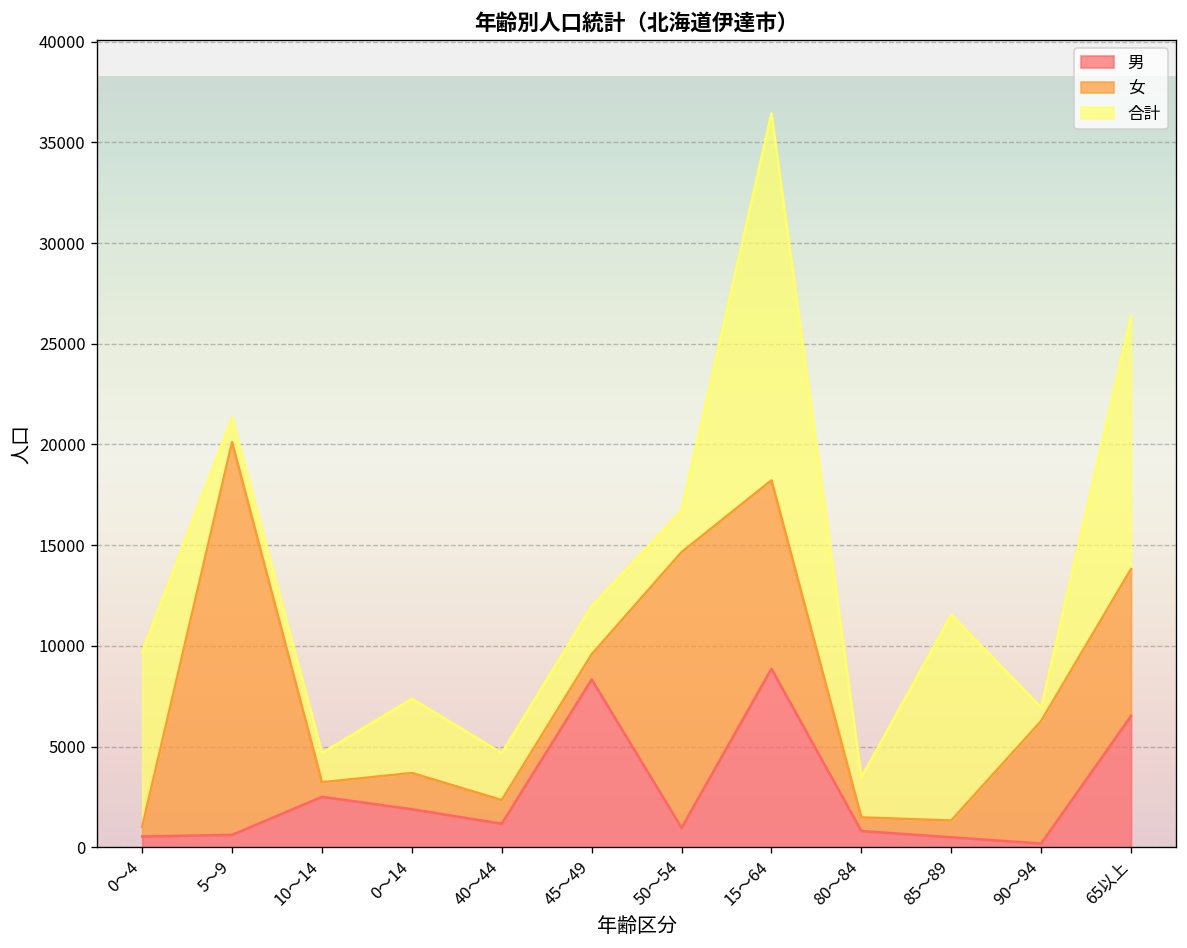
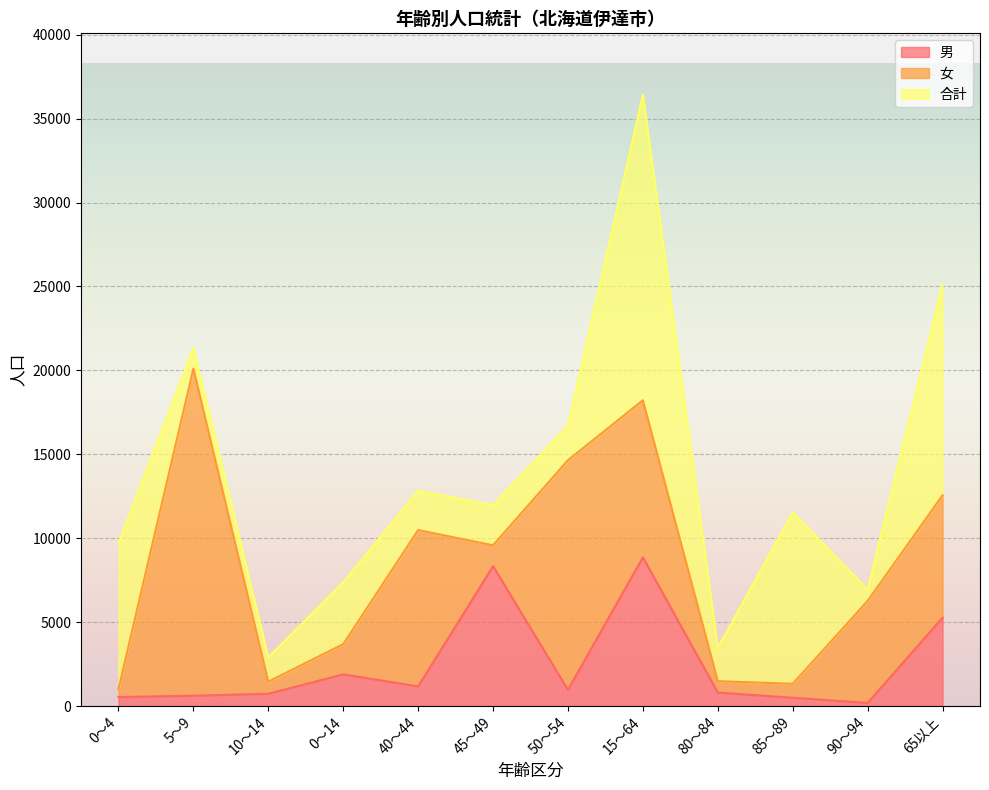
男, 10～14: 2500 -> 700
女, 40～44: 1200 -> 9300
男, 65以上: 6500 -> 5300
